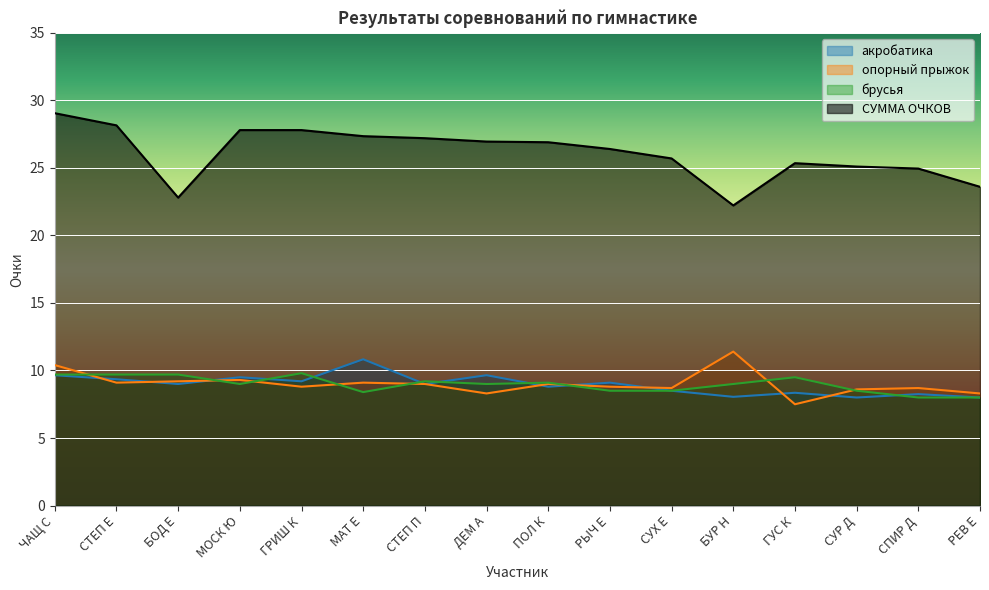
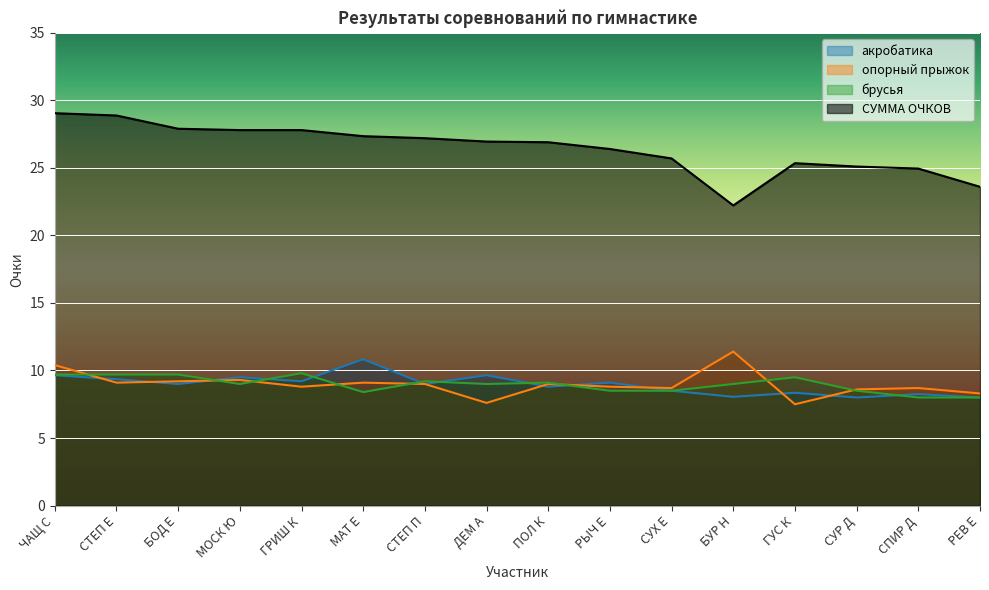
СУММА ОЧКОВ, СТЕП Е: 28.2 -> 28.9
СУММА ОЧКОВ, БОД Е: 22.8 -> 27.9
опорный прыжок, ДЕМ А: 8.3 -> 7.6
